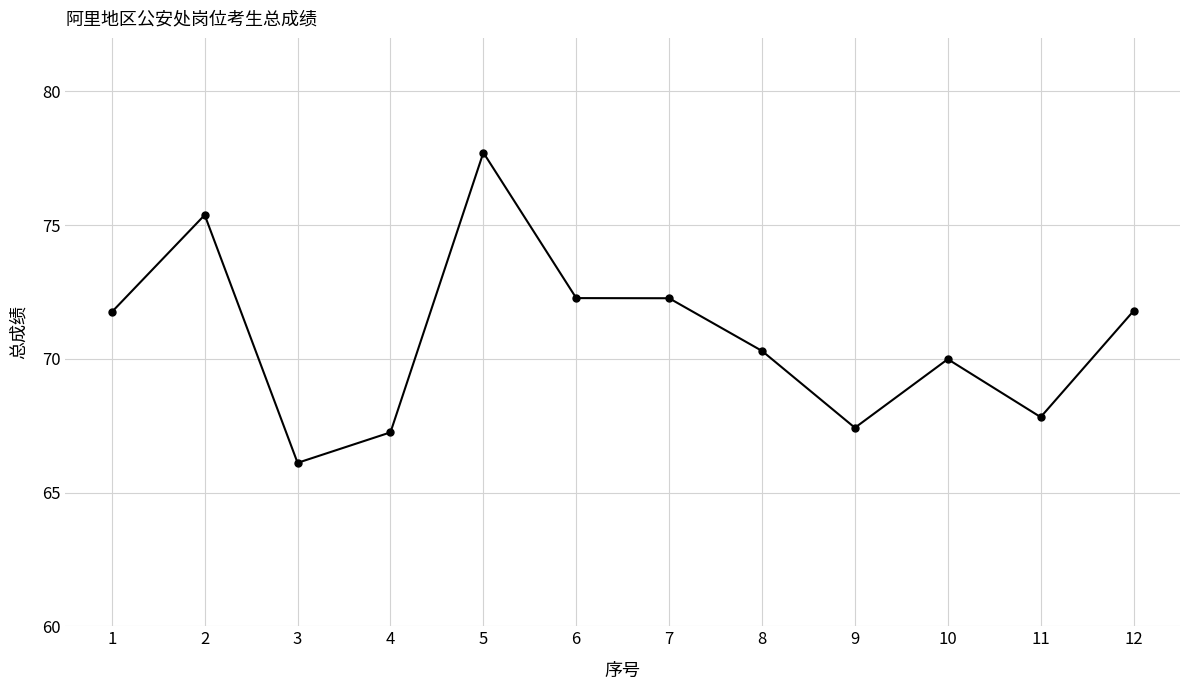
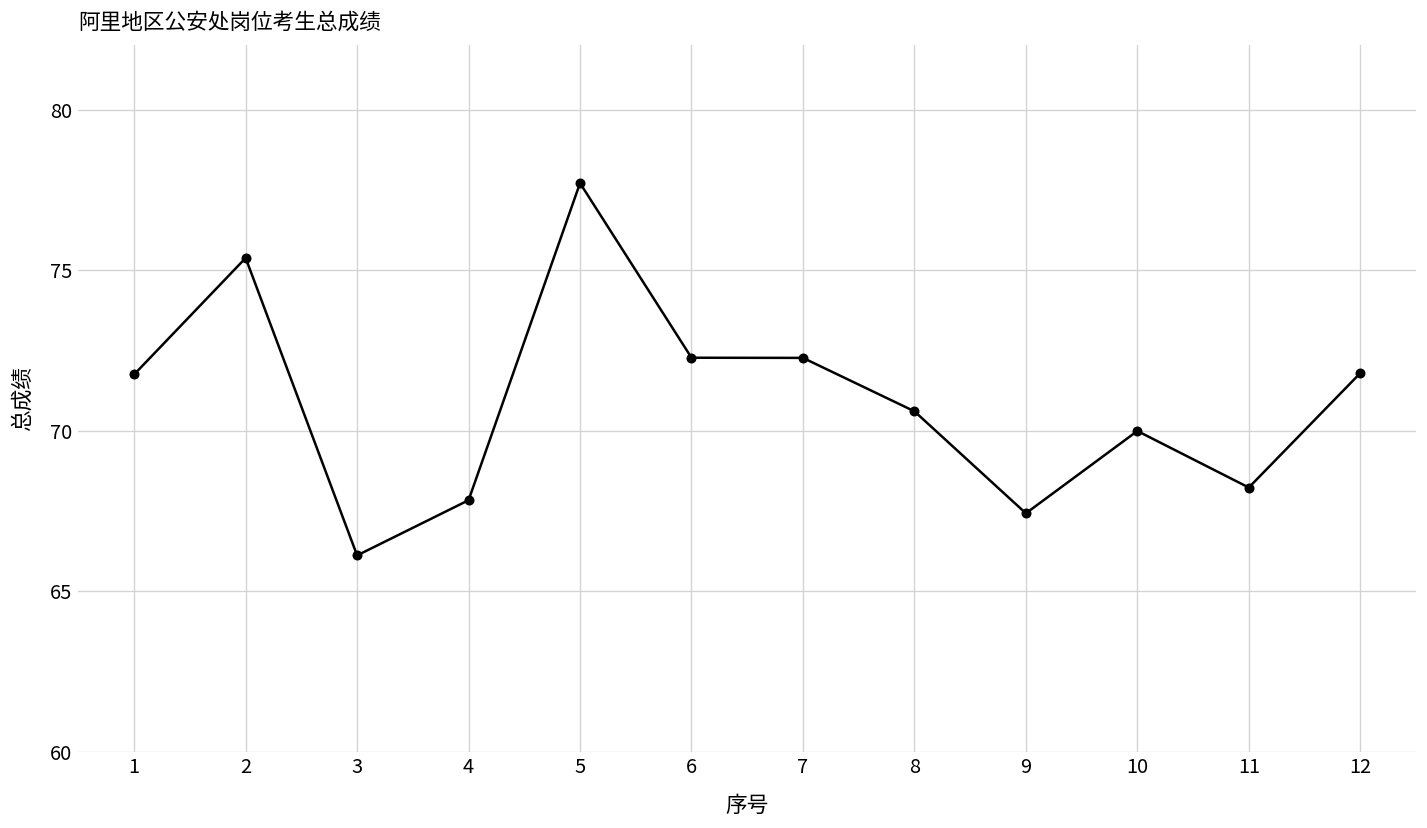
4: 67.3 -> 67.8
8: 70.3 -> 70.6
11: 67.8 -> 68.2
